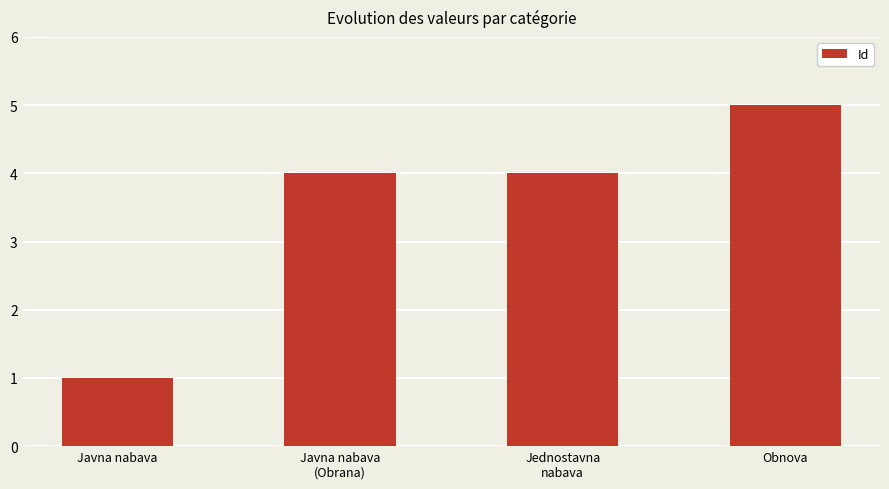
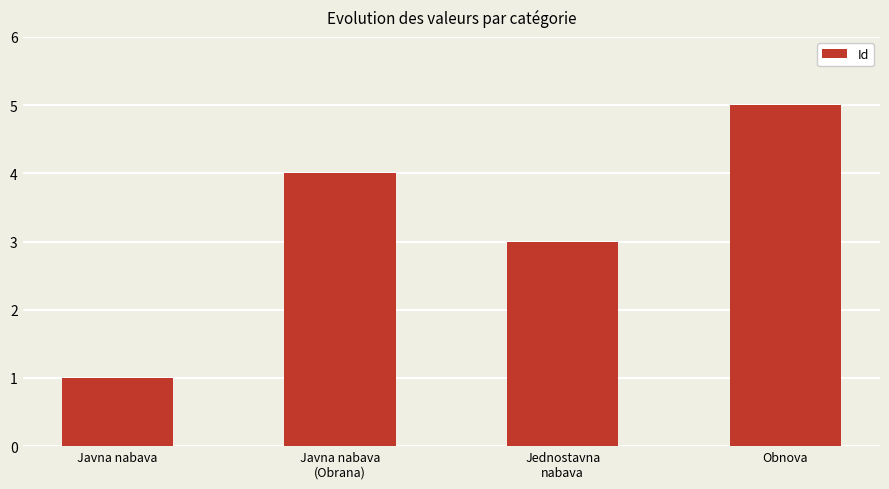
Jednostavna nabava: 4 -> 3
